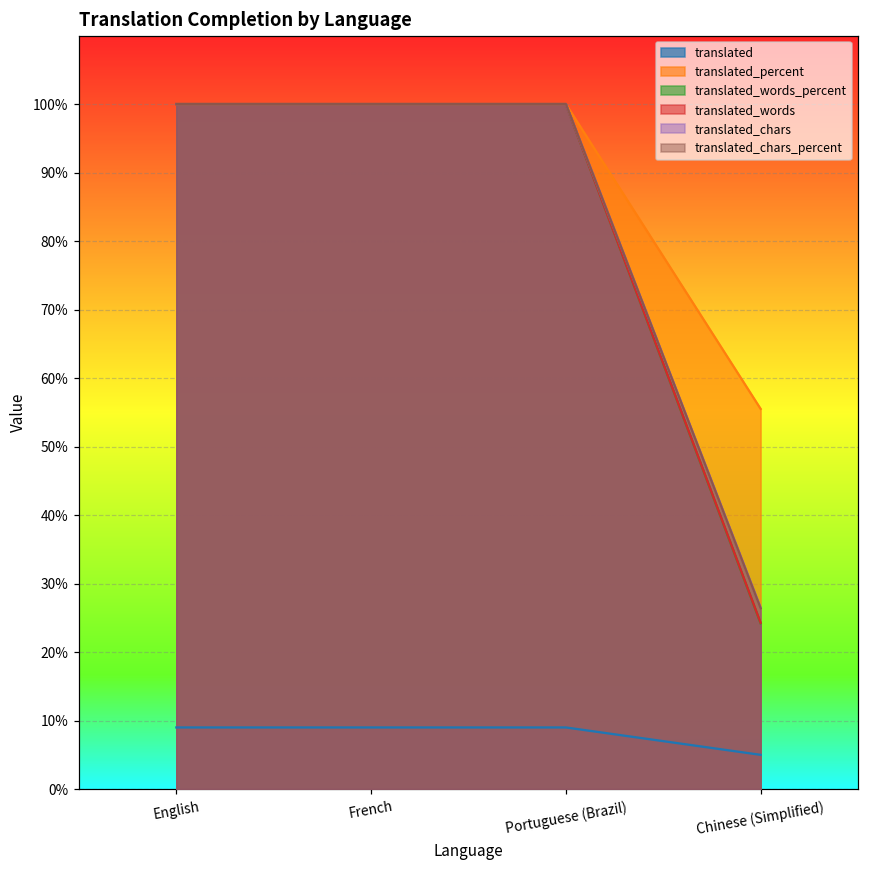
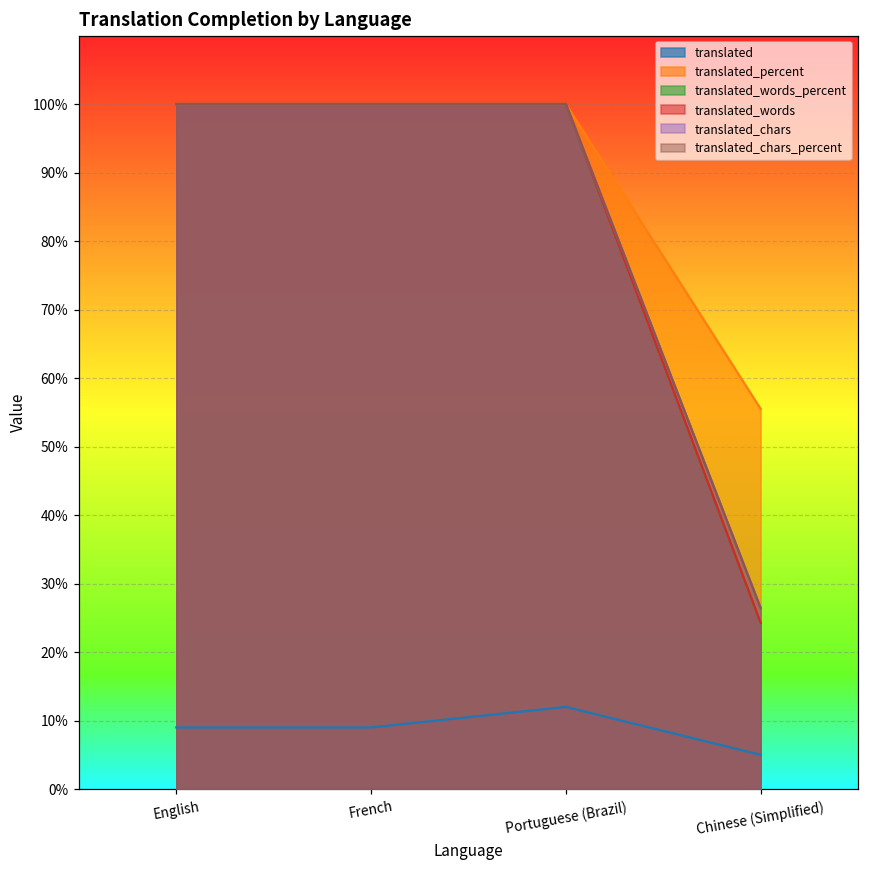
translated, Portuguese (Brazil): 9% -> 12%
